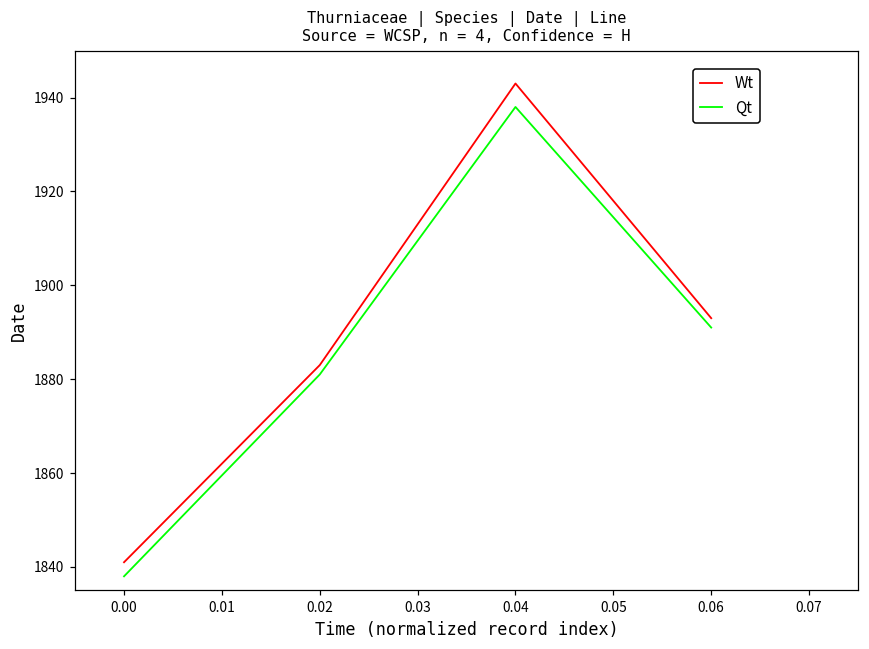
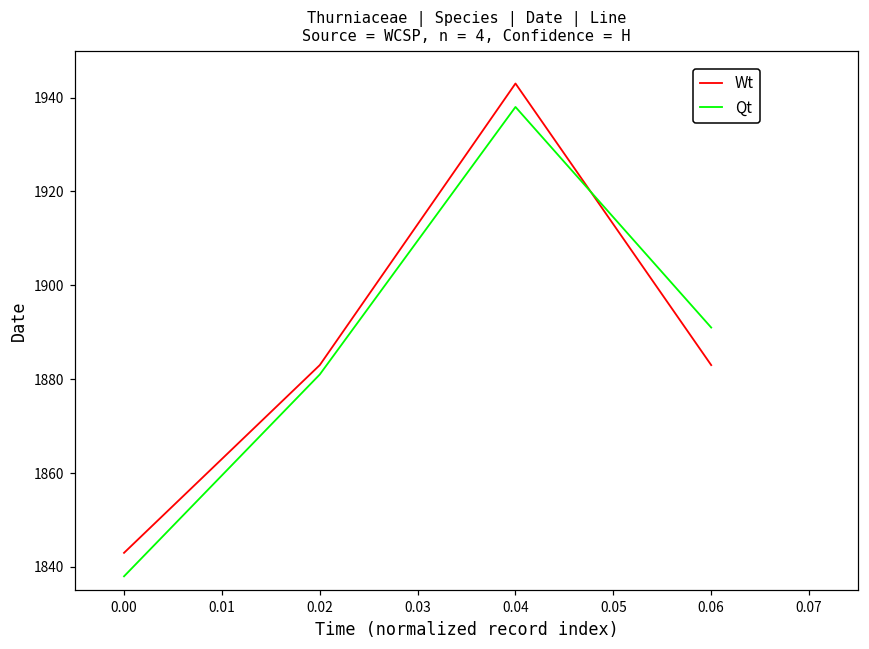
Wt, 0.00: 1841 -> 1843
Wt, 0.06: 1893 -> 1883
